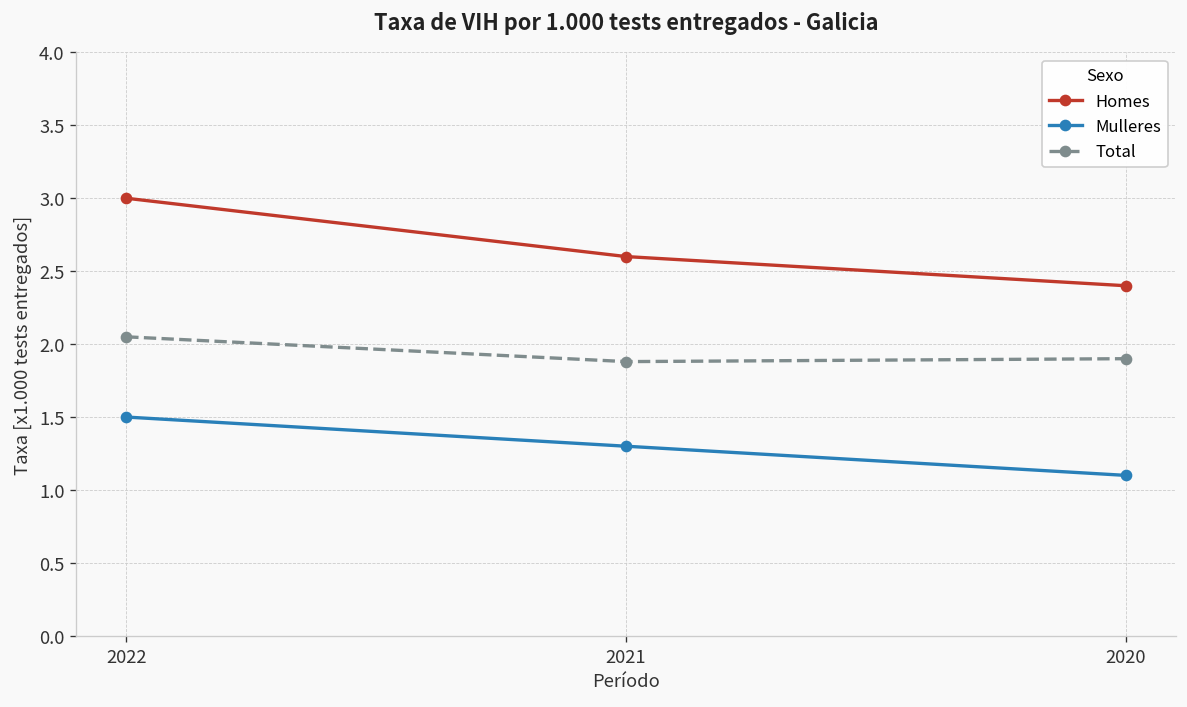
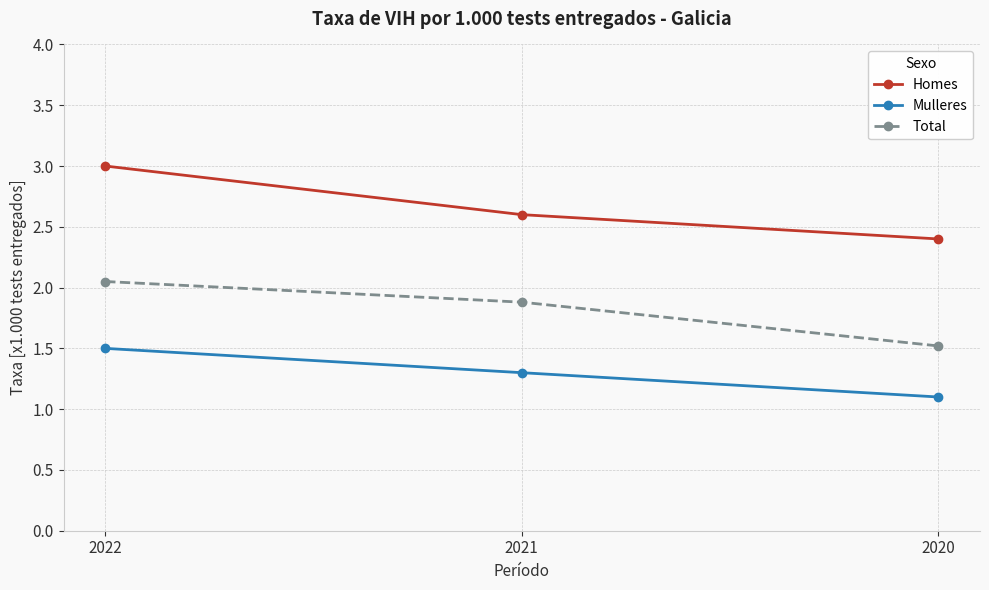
Total, 2020: 1.90 -> 1.52
